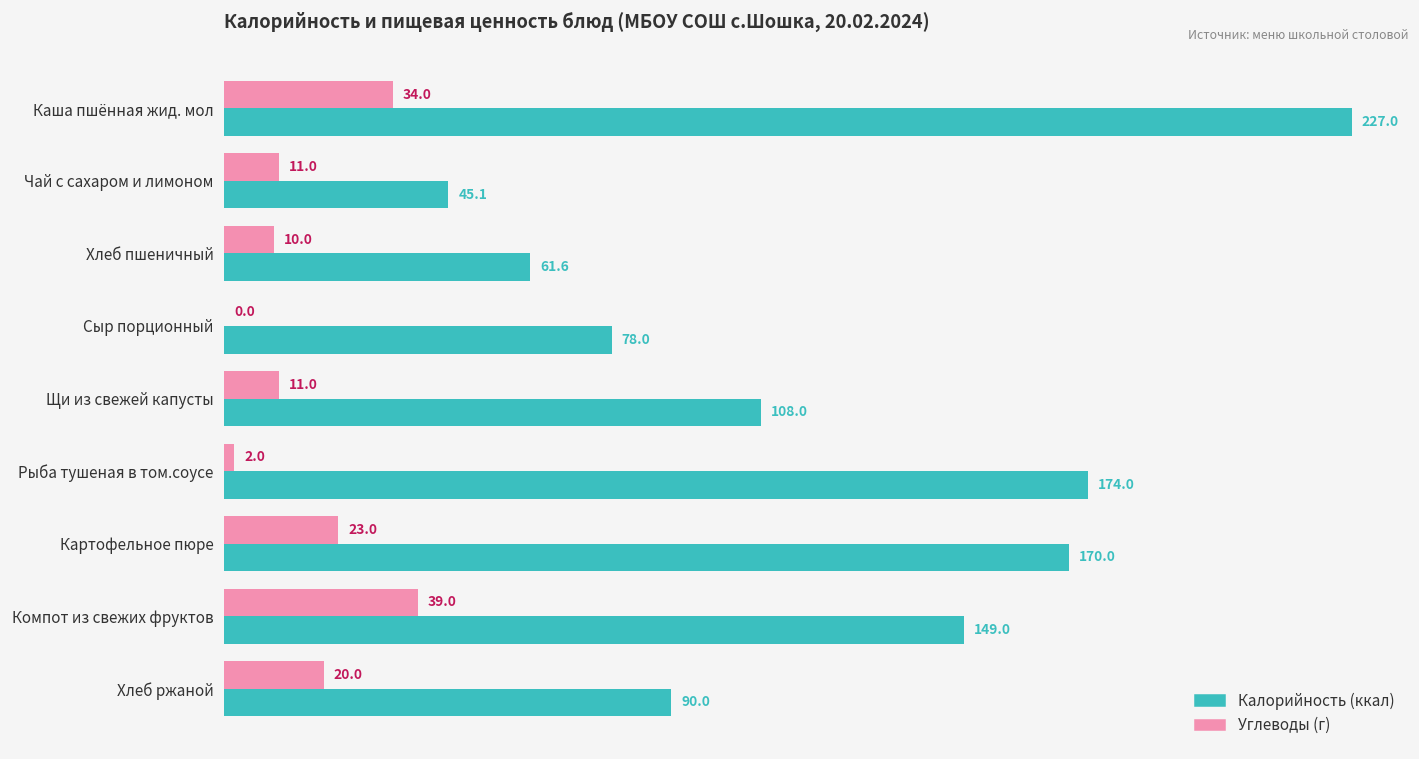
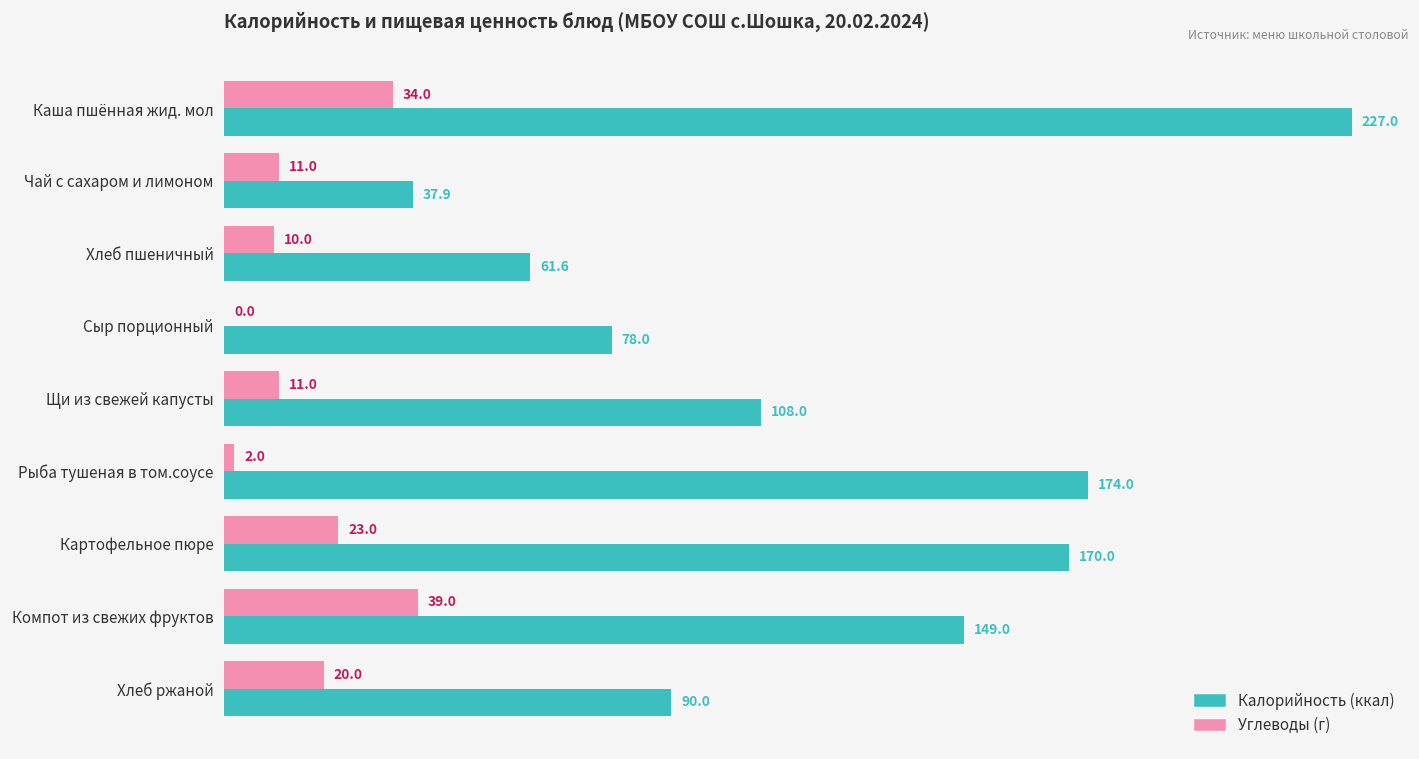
Калорийность (ккал), Чай с сахаром и лимоном: 45.1 -> 37.9
